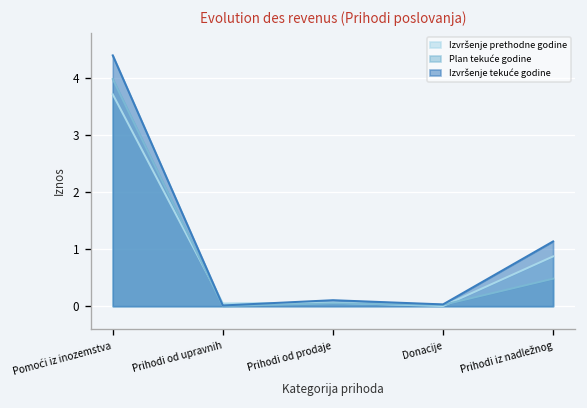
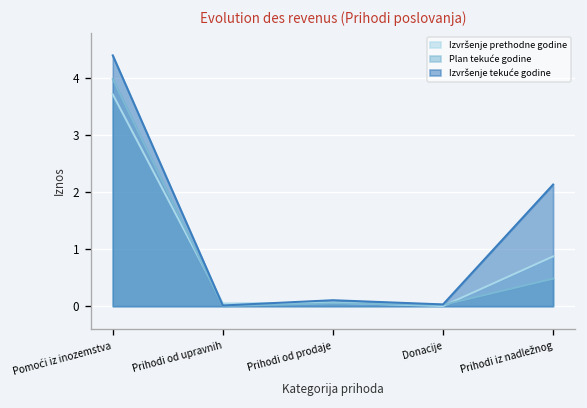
Izvršenje tekuće godine, Prihodi iz nadležnog: 1.1 -> 2.1
